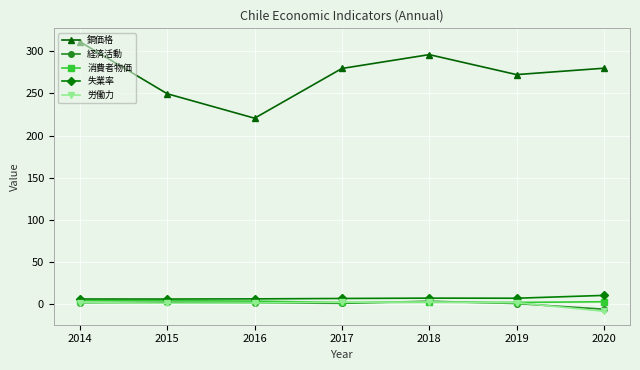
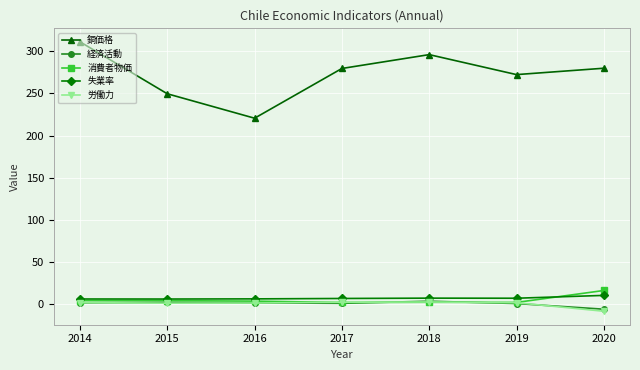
消費者物価, 2020: 0 -> 20
